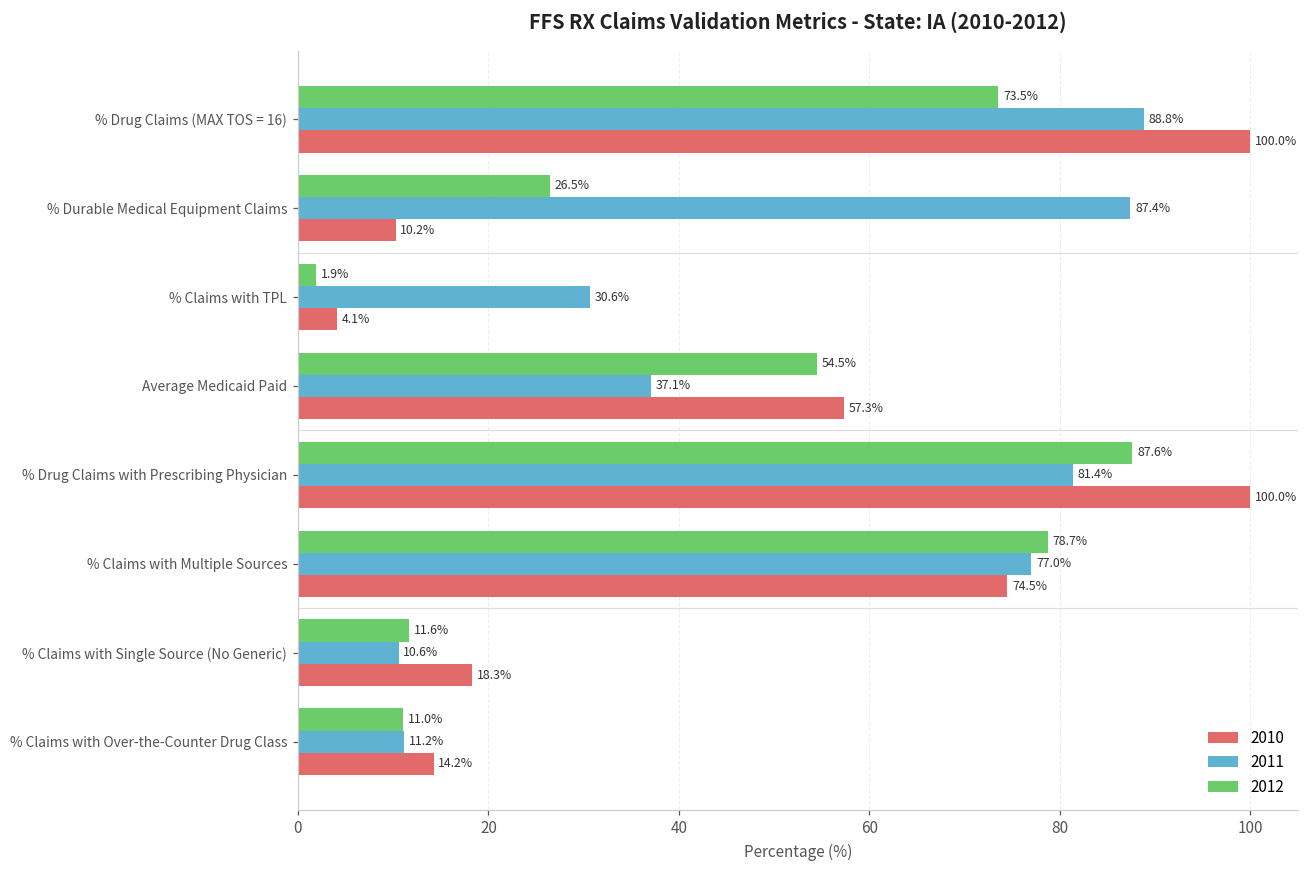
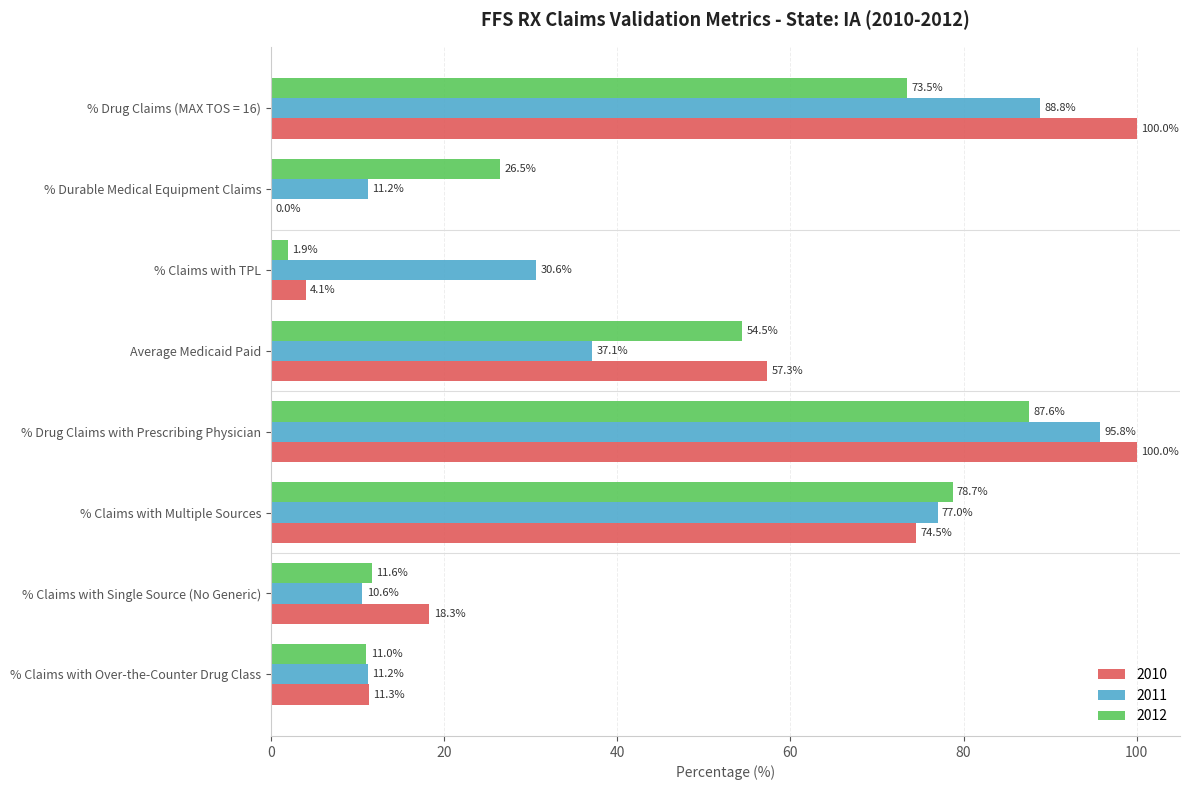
2011, % Durable Medical Equipment Claims: 87.4% -> 11.2%
2010, % Durable Medical Equipment Claims: 10.2% -> 0.0%
2011, % Drug Claims with Prescribing Physician: 81.4% -> 95.8%
2010, % Claims with Over-the-Counter Drug Class: 14.2% -> 11.3%
